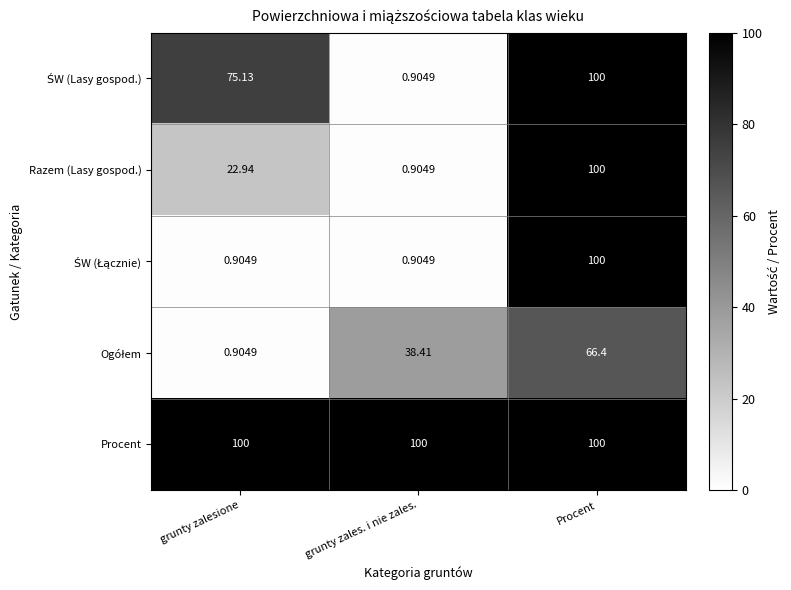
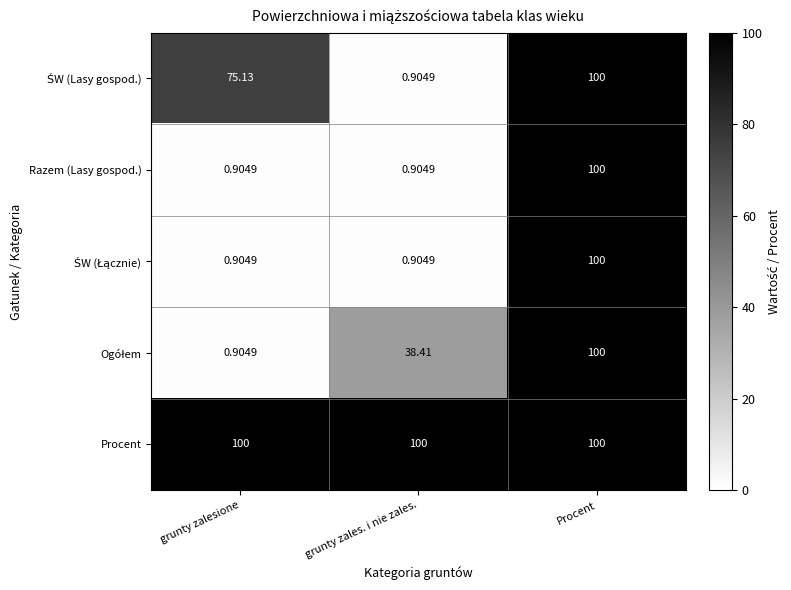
Razem (Lasy gospod.), grunty zalesione: 22.94 -> 0.9049
Ogółem, Procent: 66.4 -> 100
